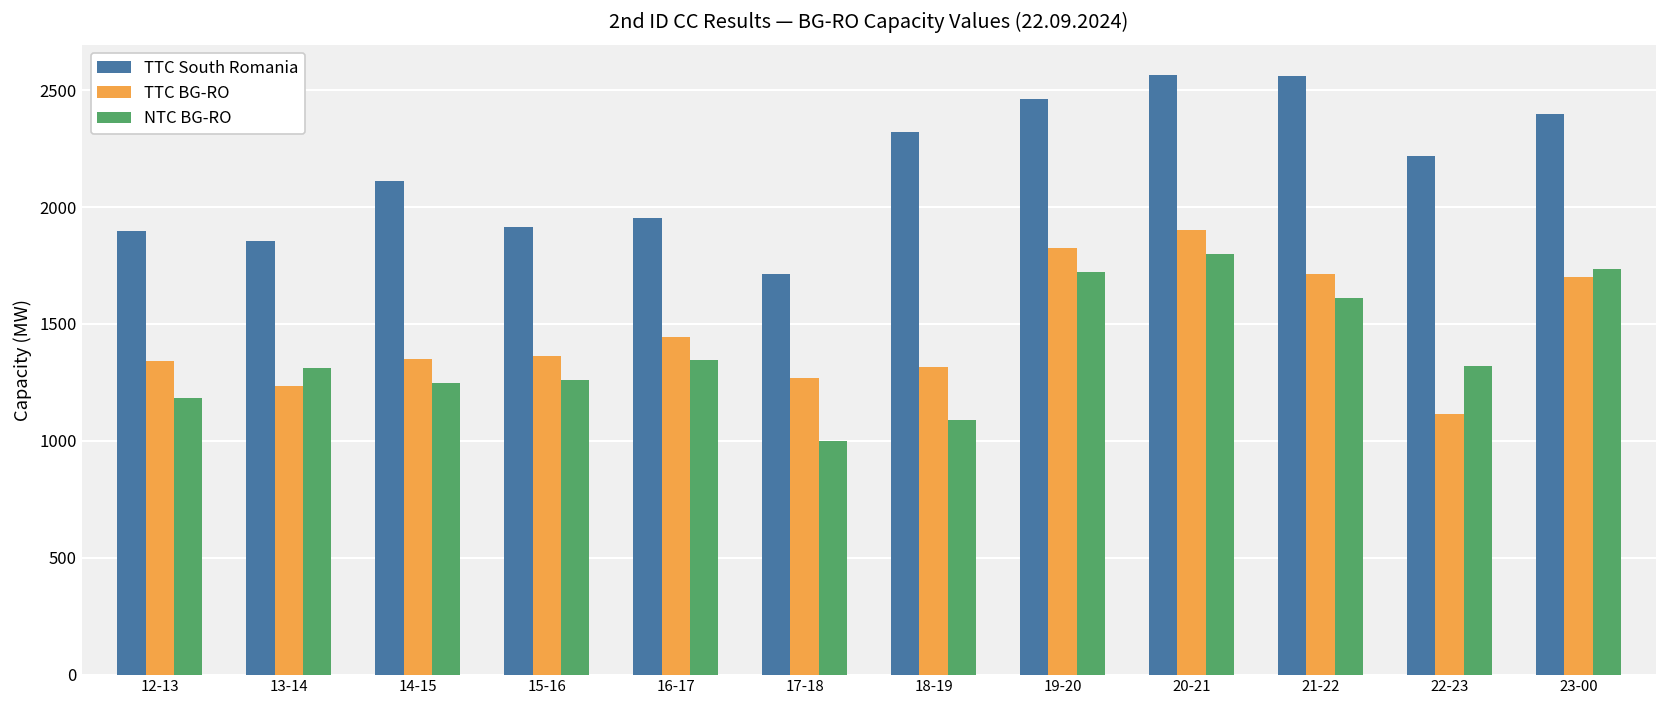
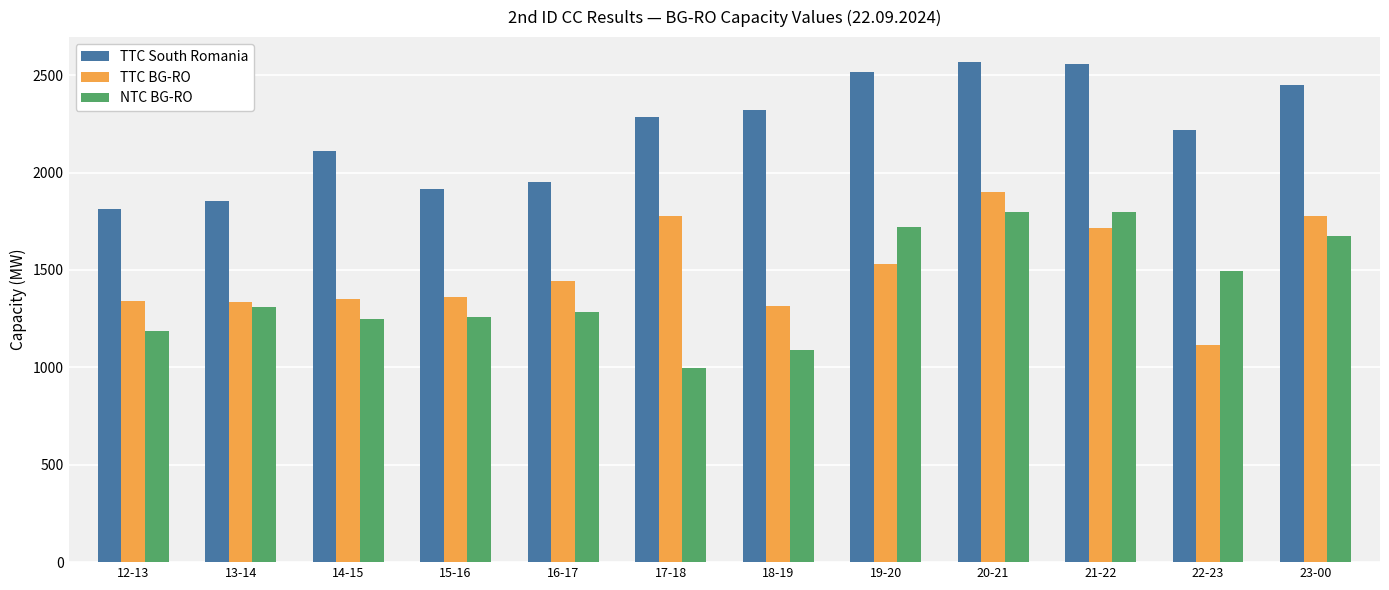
TTC South Romania, 12-13: 1900 -> 1810
TTC BG-RO, 13-14: 1230 -> 1340
NTC BG-RO, 16-17: 1340 -> 1280
TTC South Romania, 17-18: 1720 -> 2290
TTC BG-RO, 17-18: 1270 -> 1780
TTC South Romania, 19-20: 2460 -> 2520
TTC BG-RO, 19-20: 1820 -> 1530
NTC BG-RO, 21-22: 1610 -> 1800
NTC BG-RO, 22-23: 1320 -> 1490
TTC South Romania, 23-00: 2400 -> 2450
TTC BG-RO, 23-00: 1700 -> 1780
NTC BG-RO, 23-00: 1740 -> 1670
